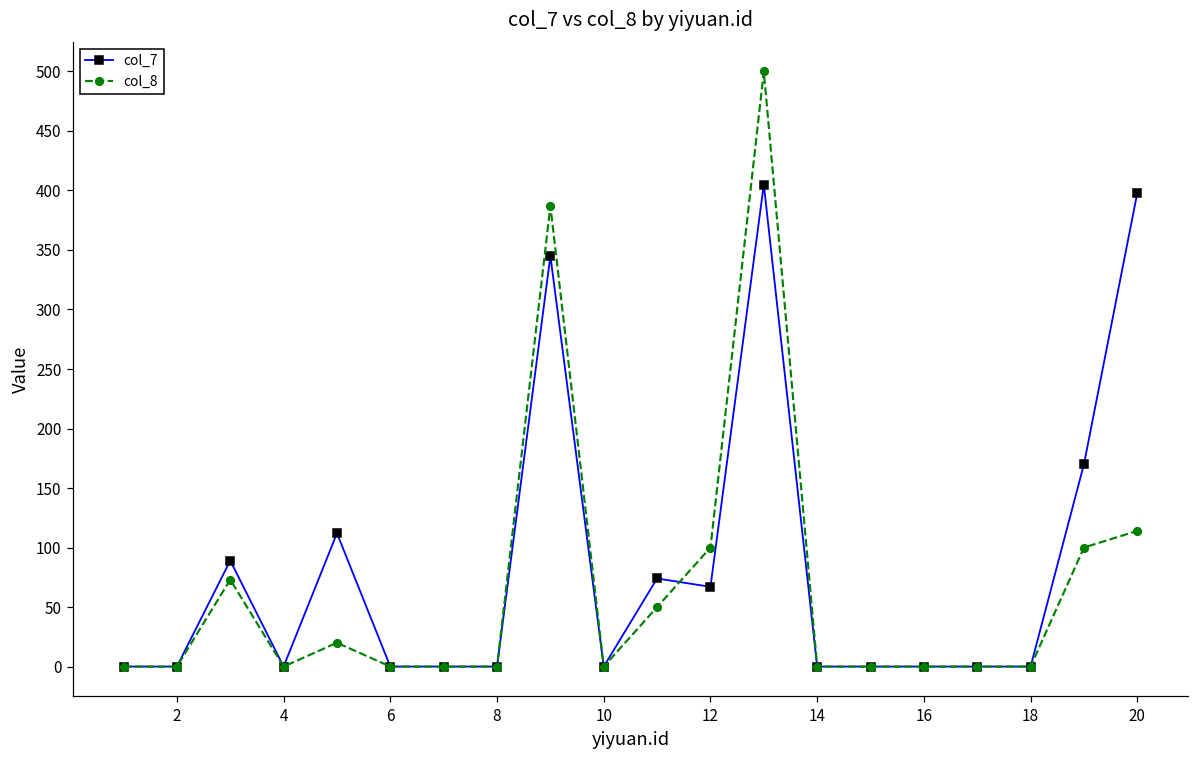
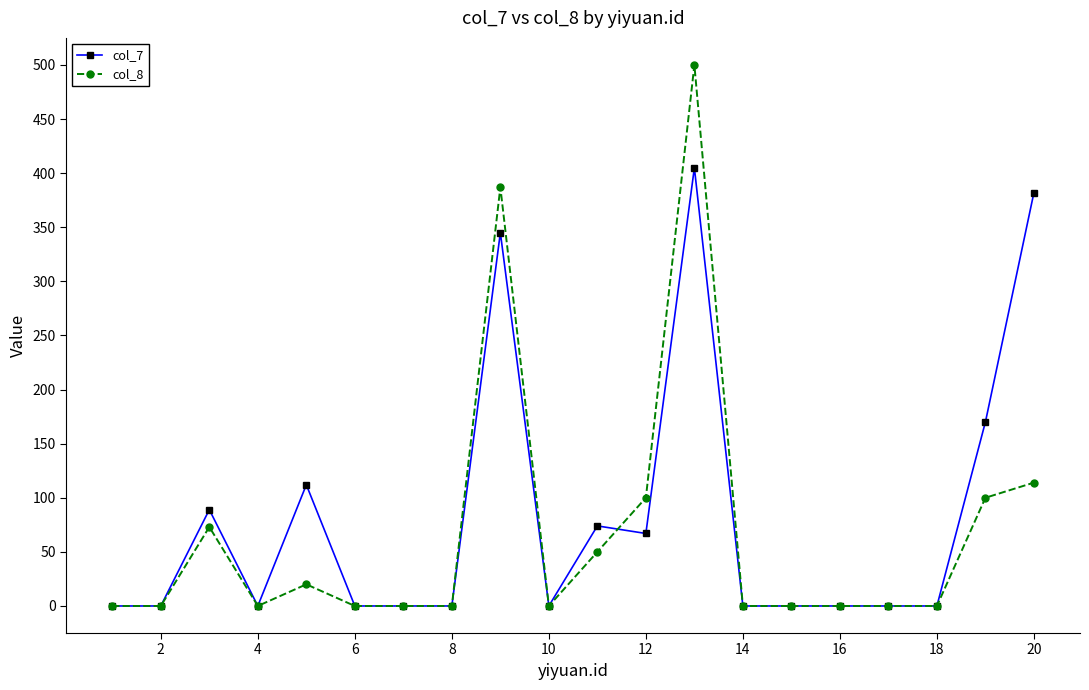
col_7, 20: 398 -> 382
